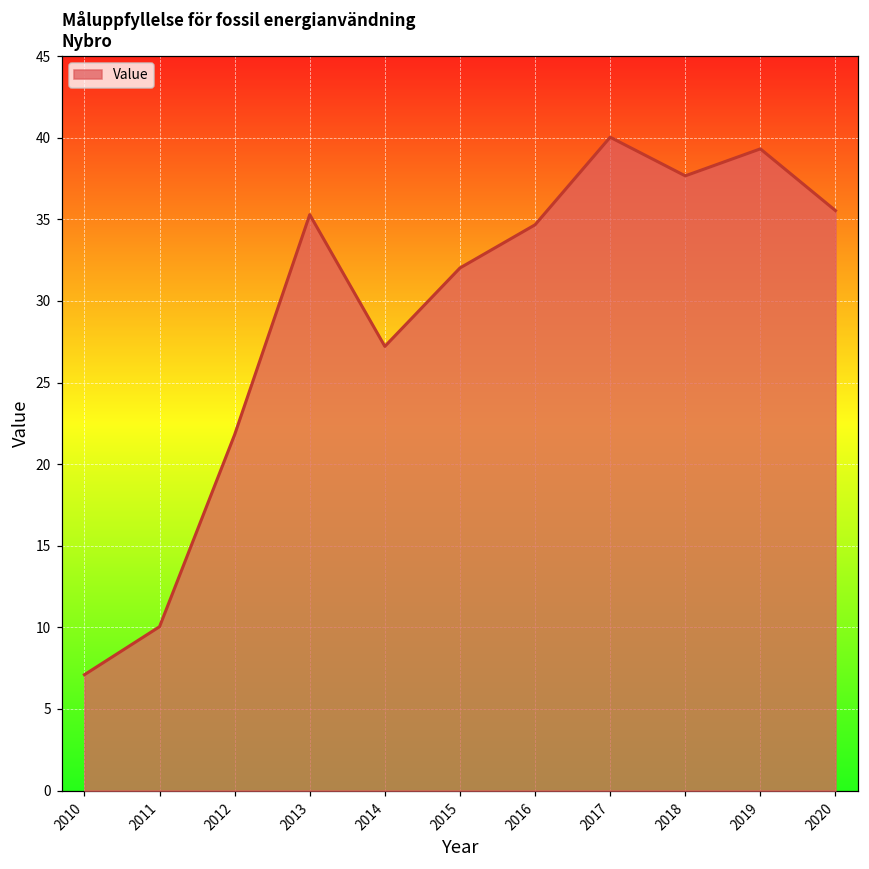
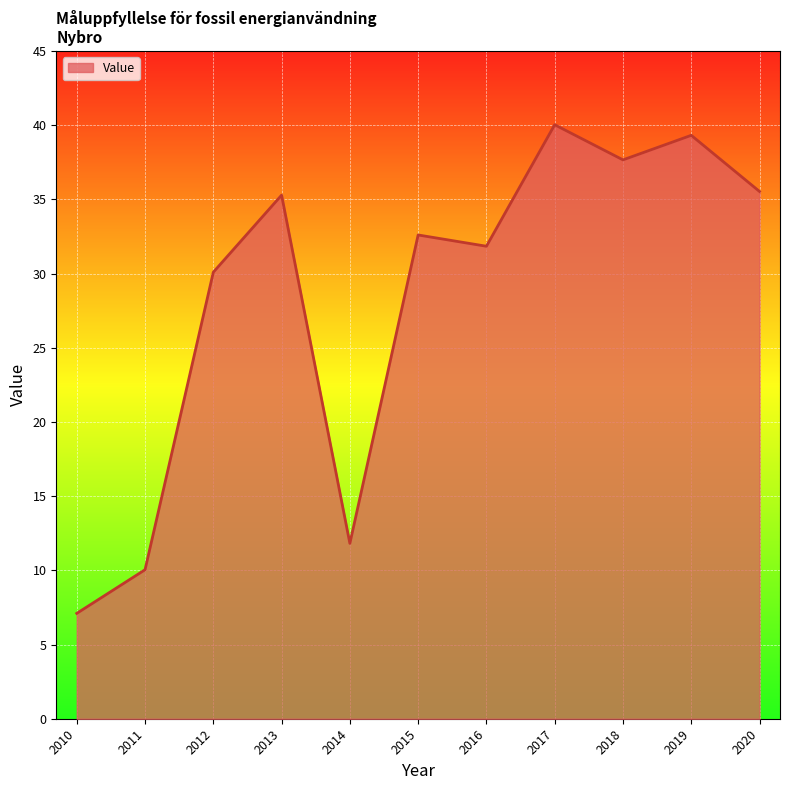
2012: 21.8 -> 30.1
2014: 27.2 -> 11.8
2015: 32.0 -> 32.6
2016: 34.7 -> 31.8
